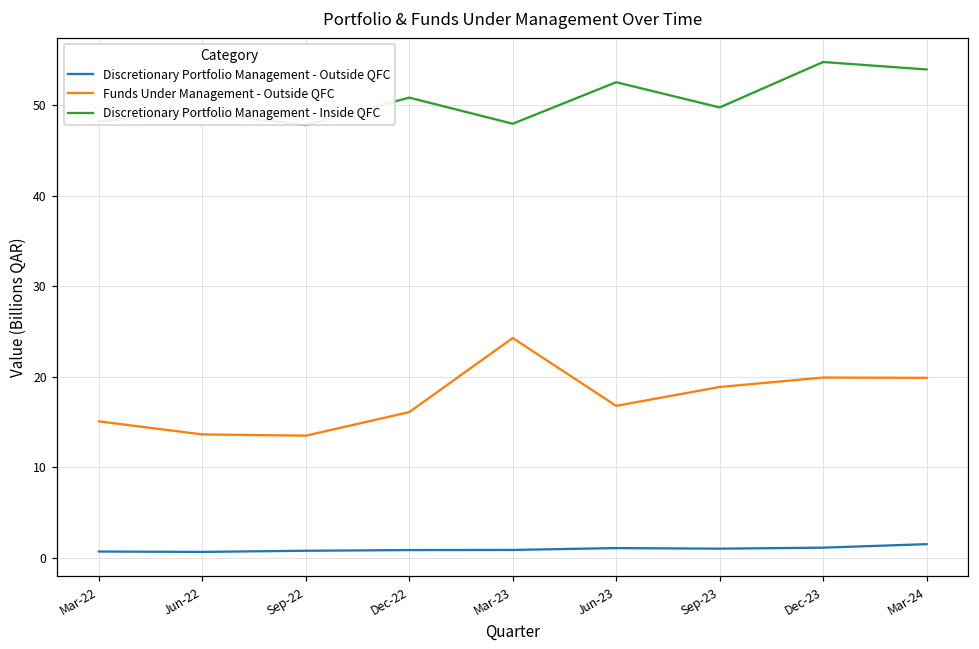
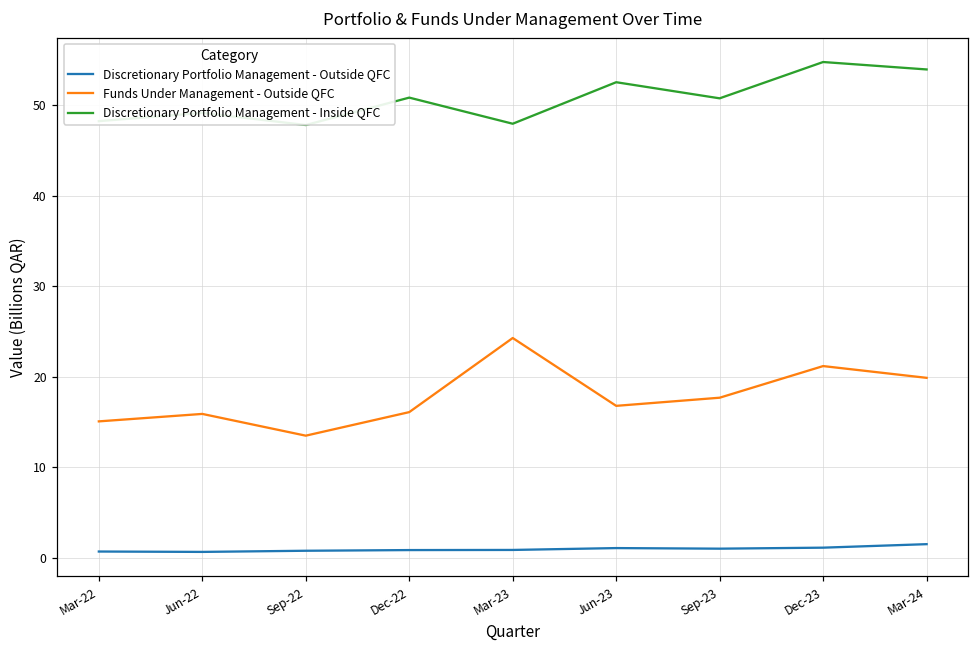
Funds Under Management - Outside QFC, Jun-22: 14 -> 16
Funds Under Management - Outside QFC, Sep-23: 19 -> 18
Discretionary Portfolio Management - Inside QFC, Sep-23: 50 -> 51
Funds Under Management - Outside QFC, Dec-23: 20 -> 21
